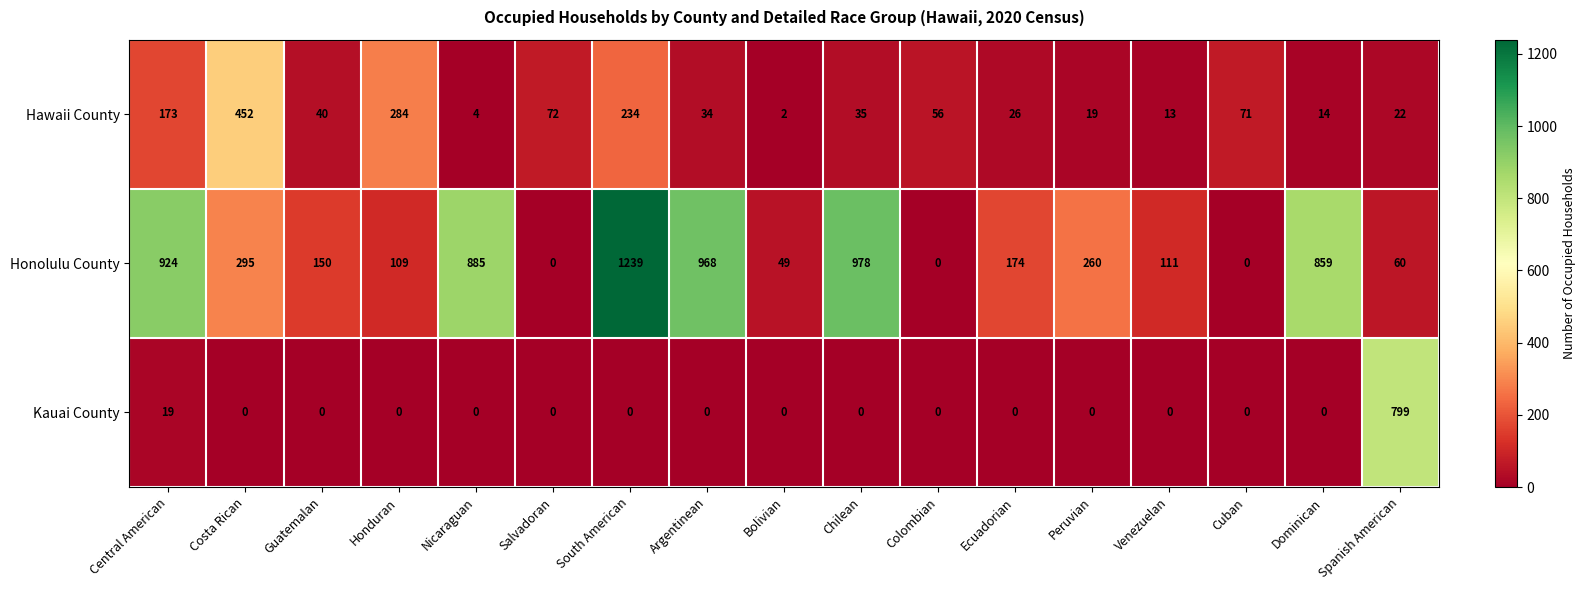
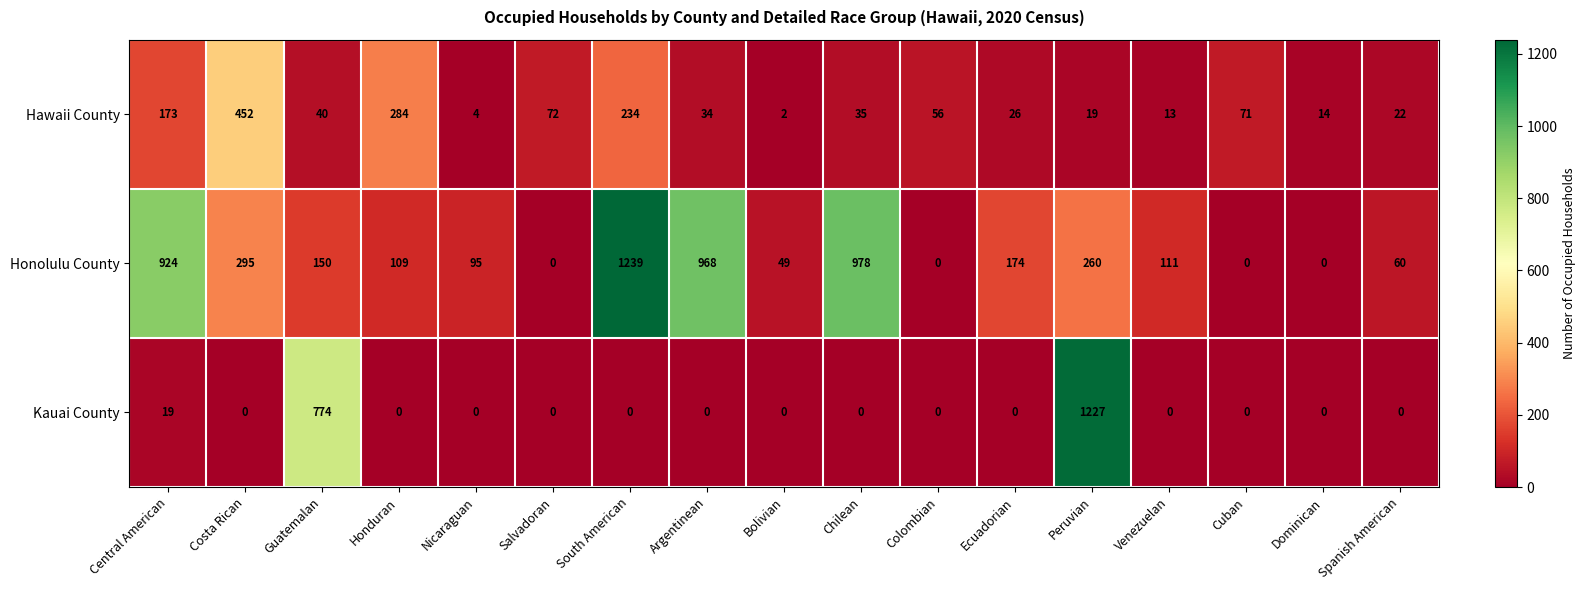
Honolulu County, Nicaraguan: 885 -> 95
Honolulu County, Dominican: 859 -> 0
Kauai County, Guatemalan: 0 -> 774
Kauai County, Peruvian: 0 -> 1227
Kauai County, Spanish American: 799 -> 0
